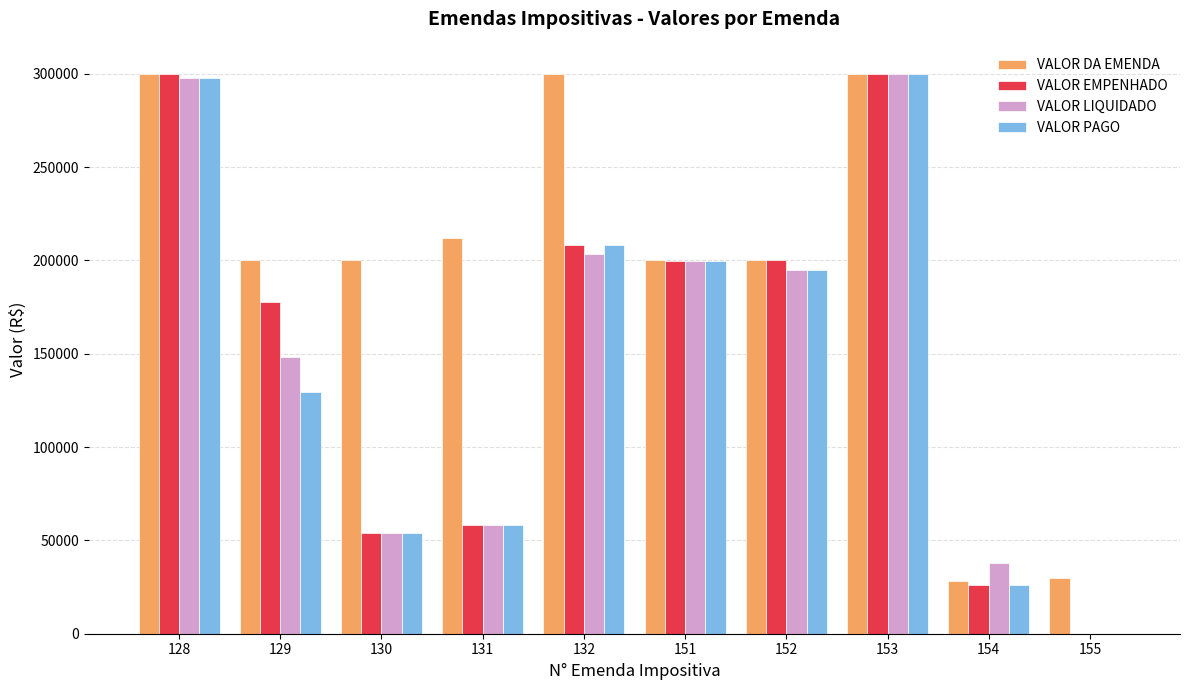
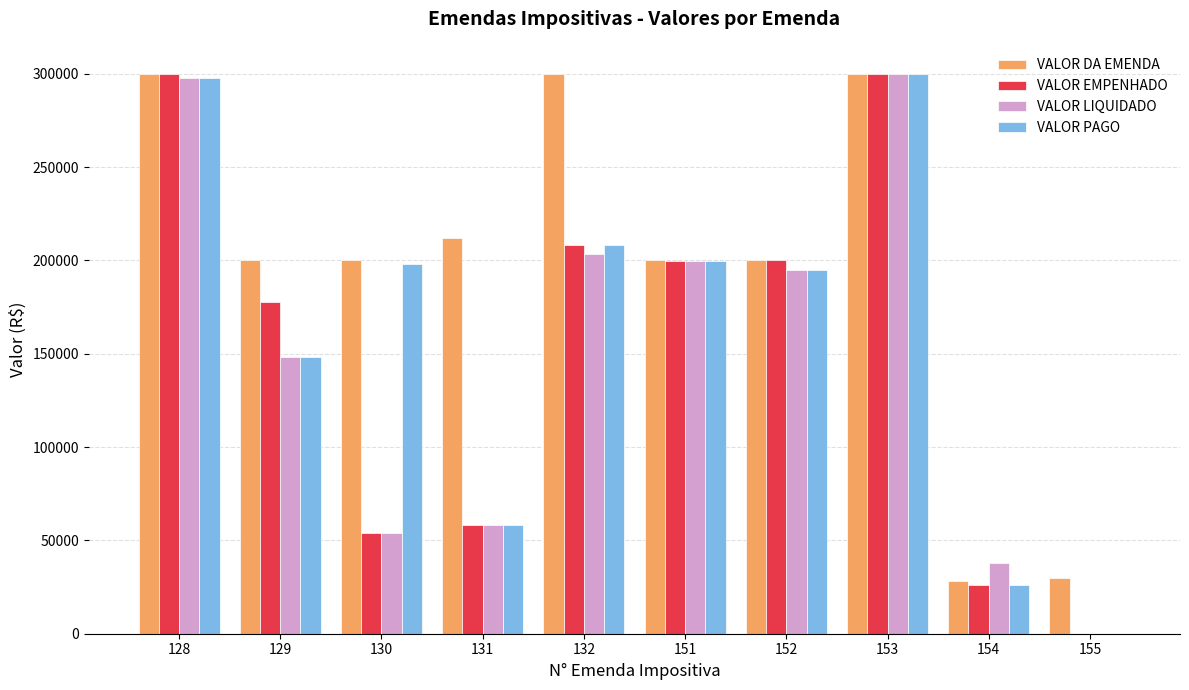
VALOR PAGO, 129: 130000 -> 148000
VALOR PAGO, 130: 54000 -> 198000
